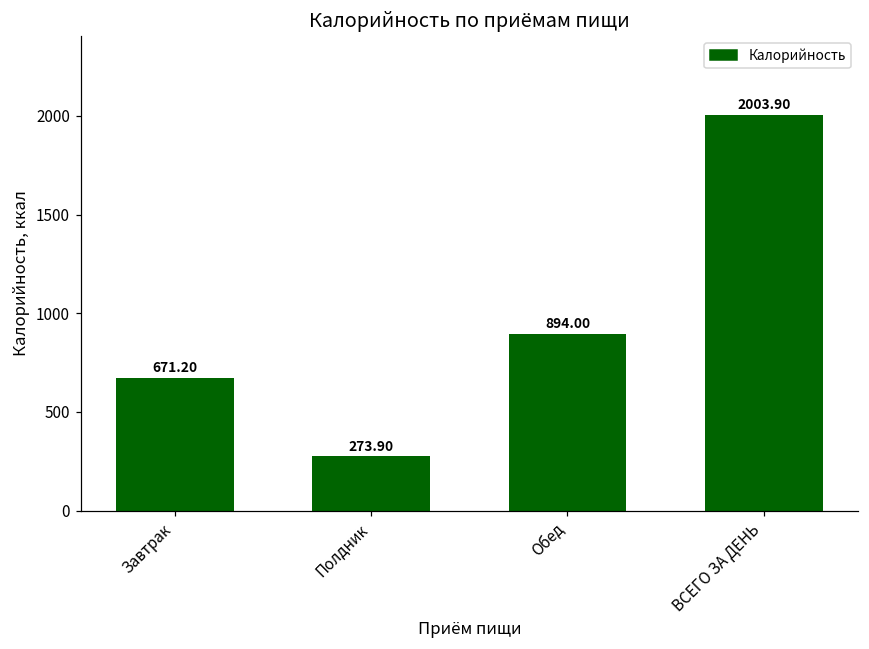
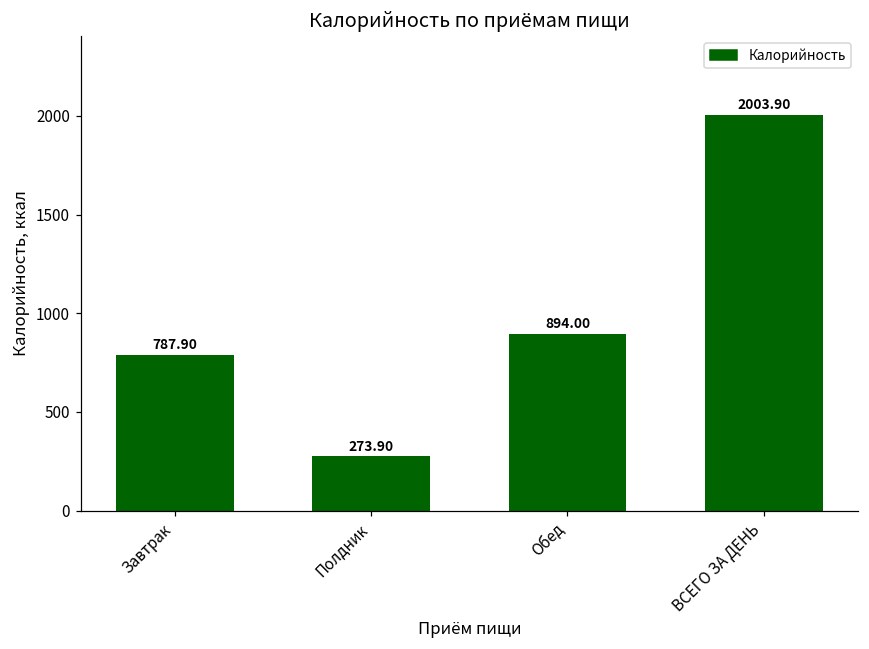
Завтрак: 671.20 -> 787.90
